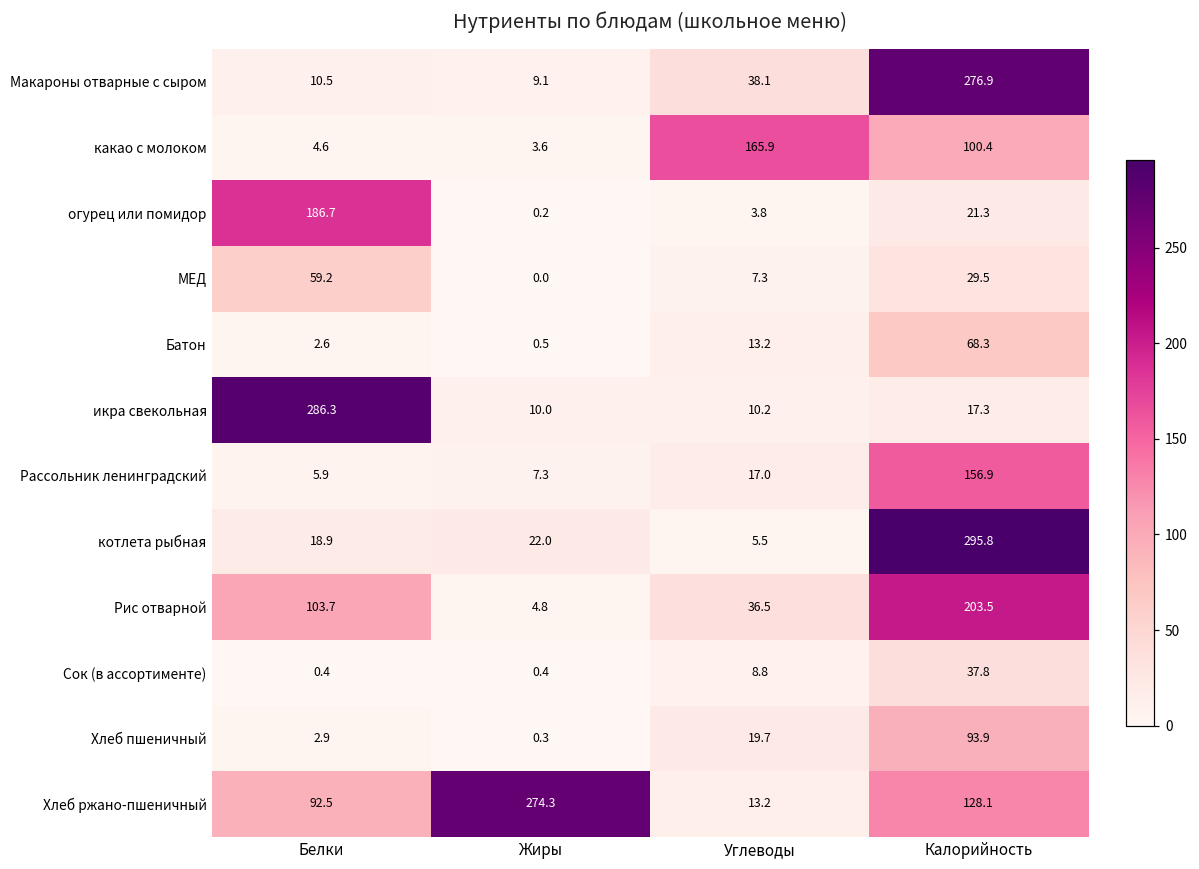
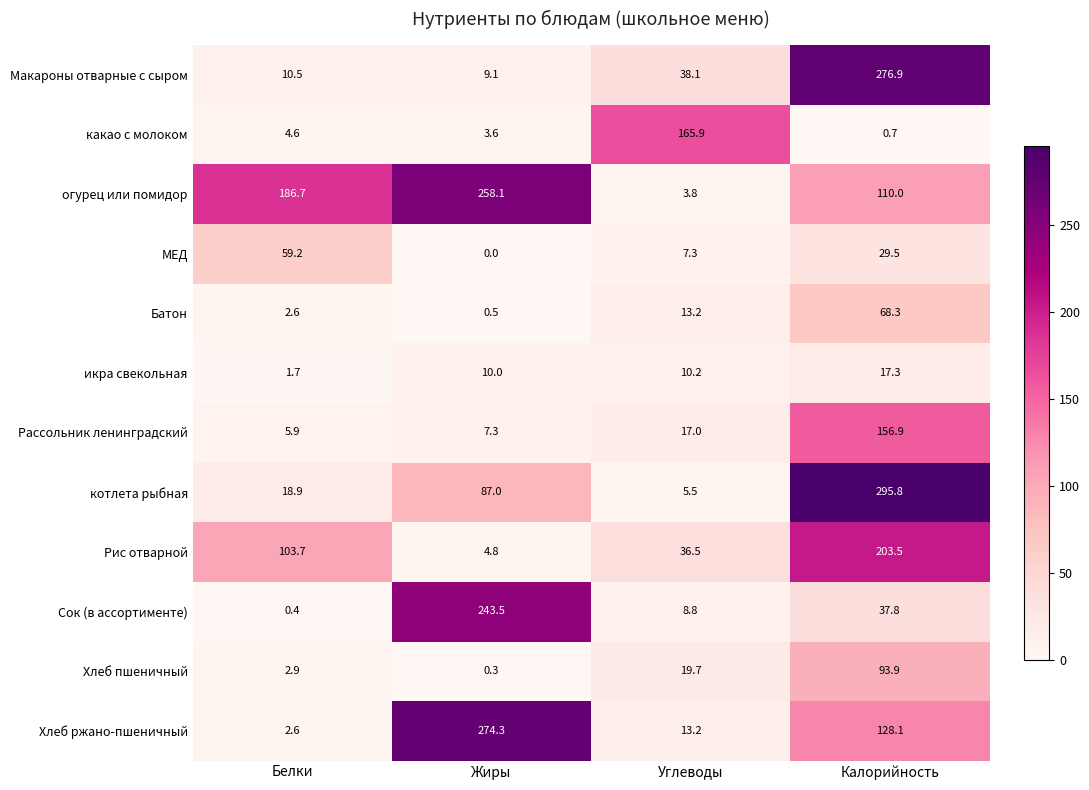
какао с молоком, Калорийность: 100.4 -> 0.7
огурец или помидор, Жиры: 0.2 -> 258.1
огурец или помидор, Калорийность: 21.3 -> 110.0
икра свекольная, Белки: 286.3 -> 1.7
котлета рыбная, Жиры: 22.0 -> 87.0
Сок (в ассортименте), Жиры: 0.4 -> 243.5
Хлеб ржано-пшеничный, Белки: 92.5 -> 2.6
